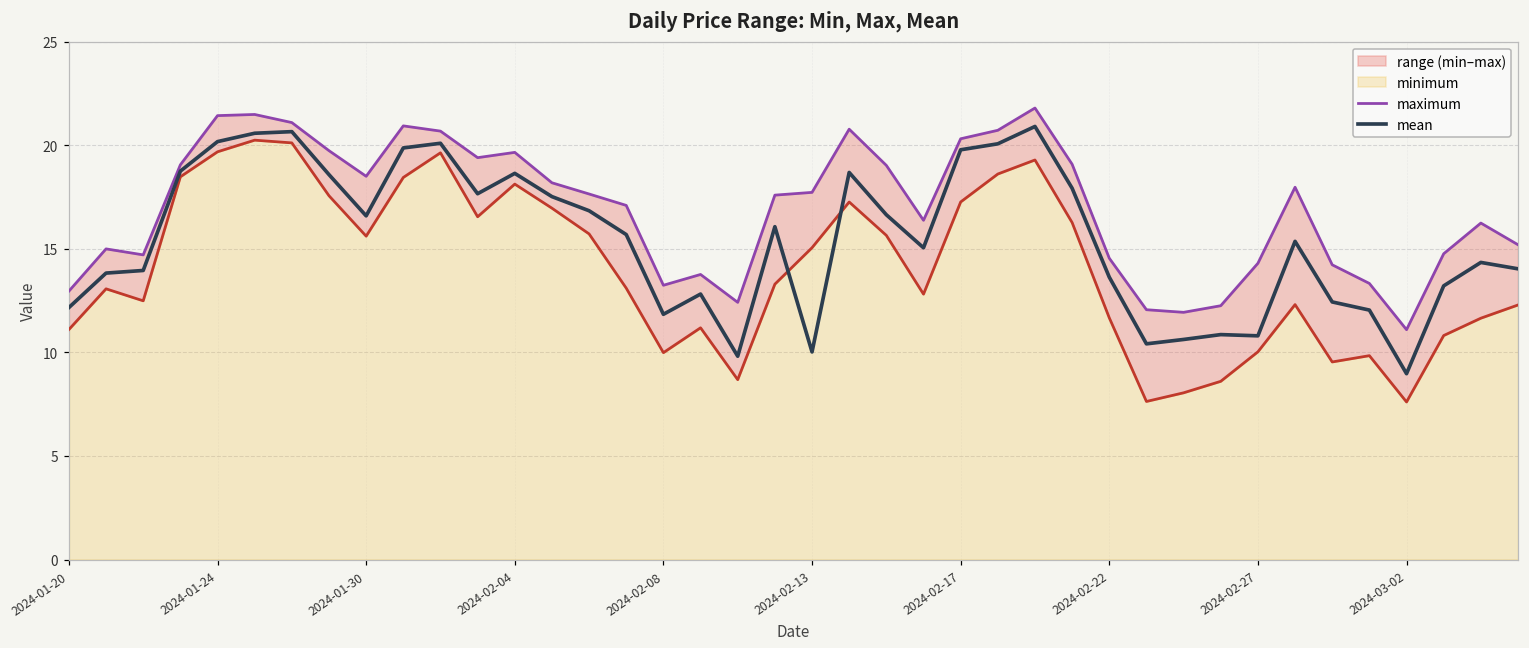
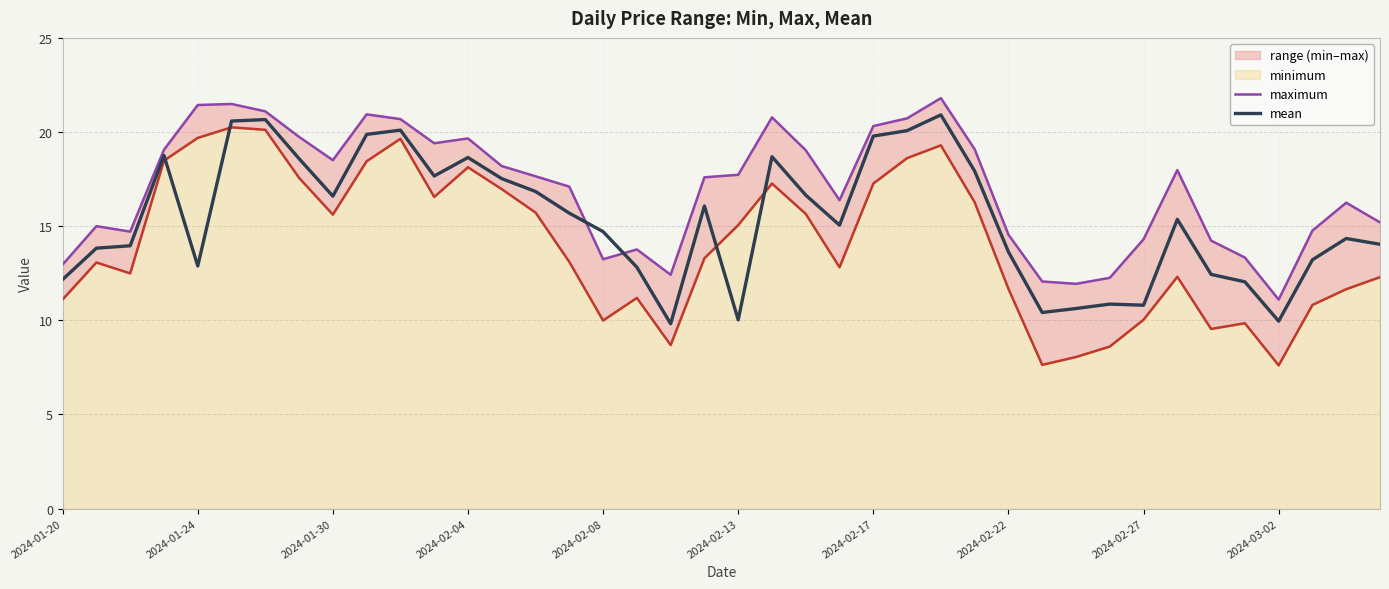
mean, 2024-01-24: 20.2 -> 12.9
mean, 2024-02-08: 11.8 -> 14.7
mean, 2024-03-02: 9.0 -> 10.0
